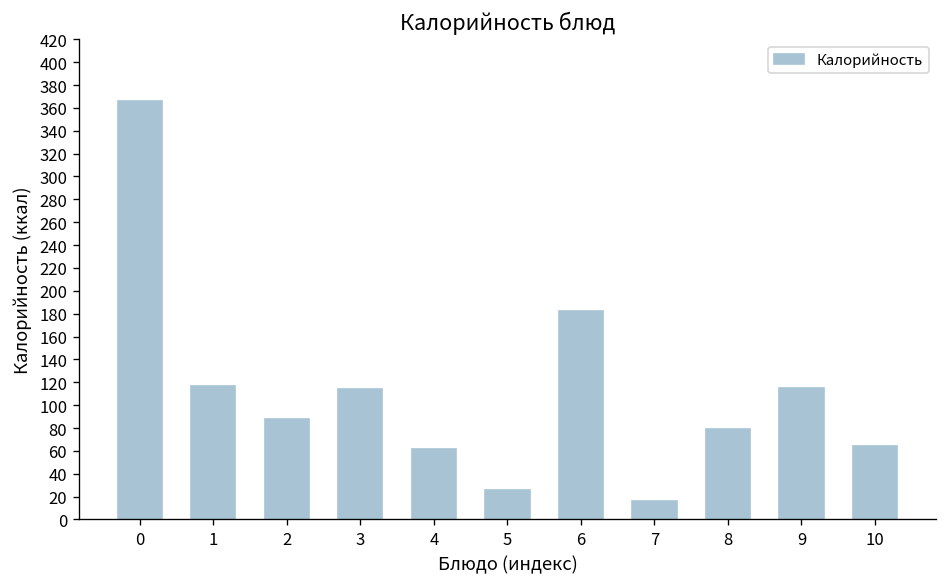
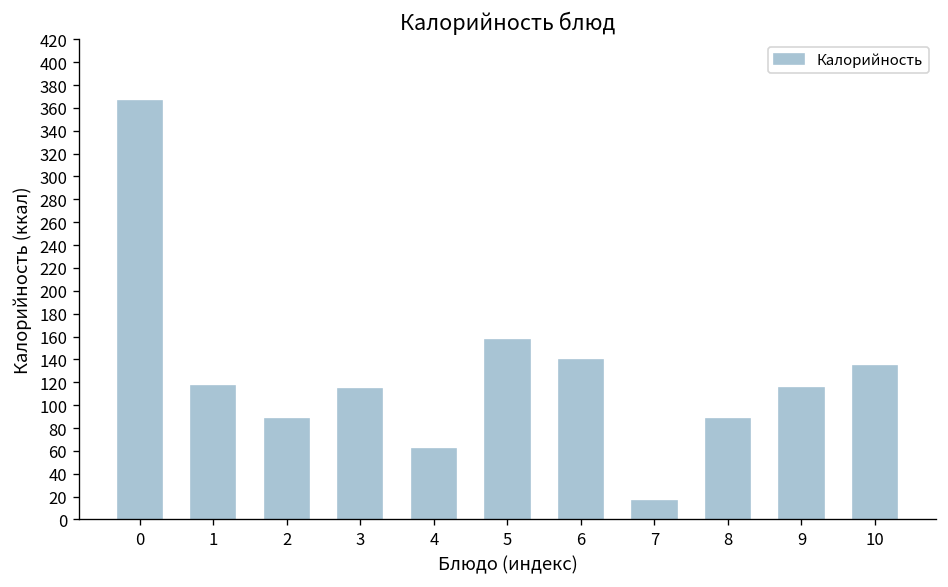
5: 30 -> 160
6: 180 -> 140
8: 80 -> 90
10: 60 -> 130
